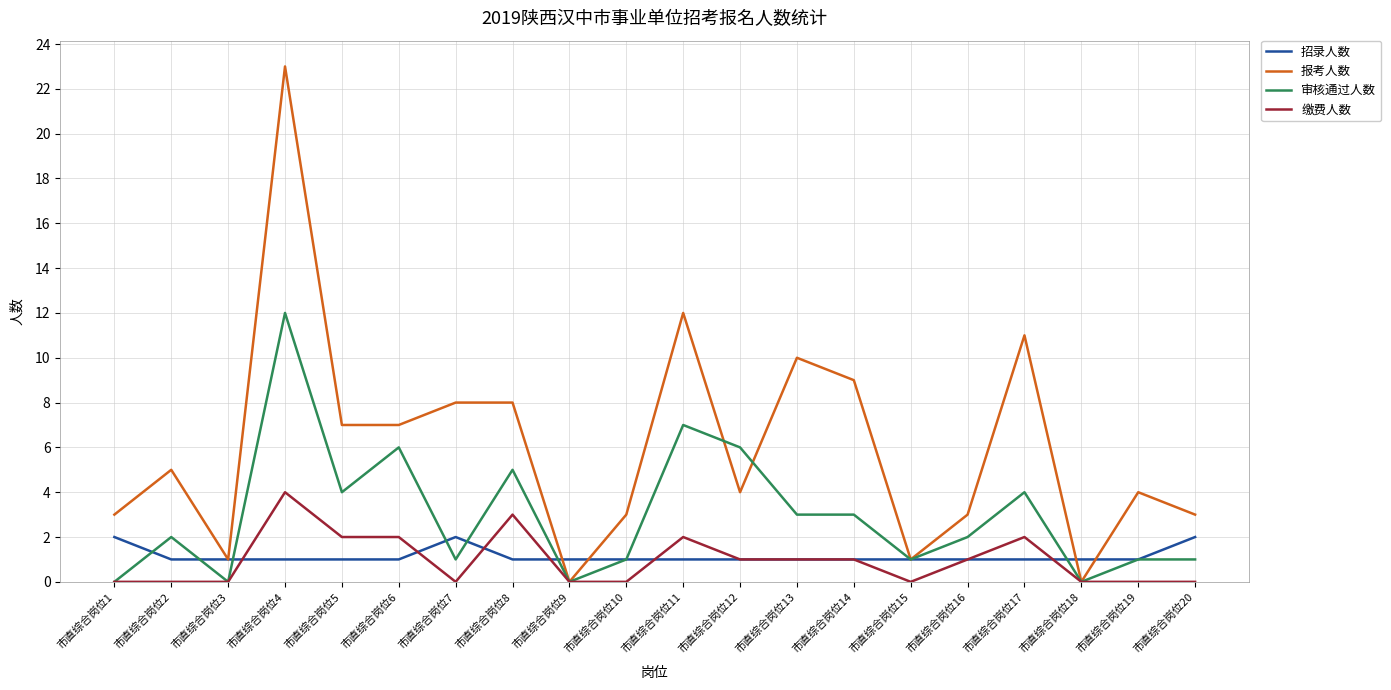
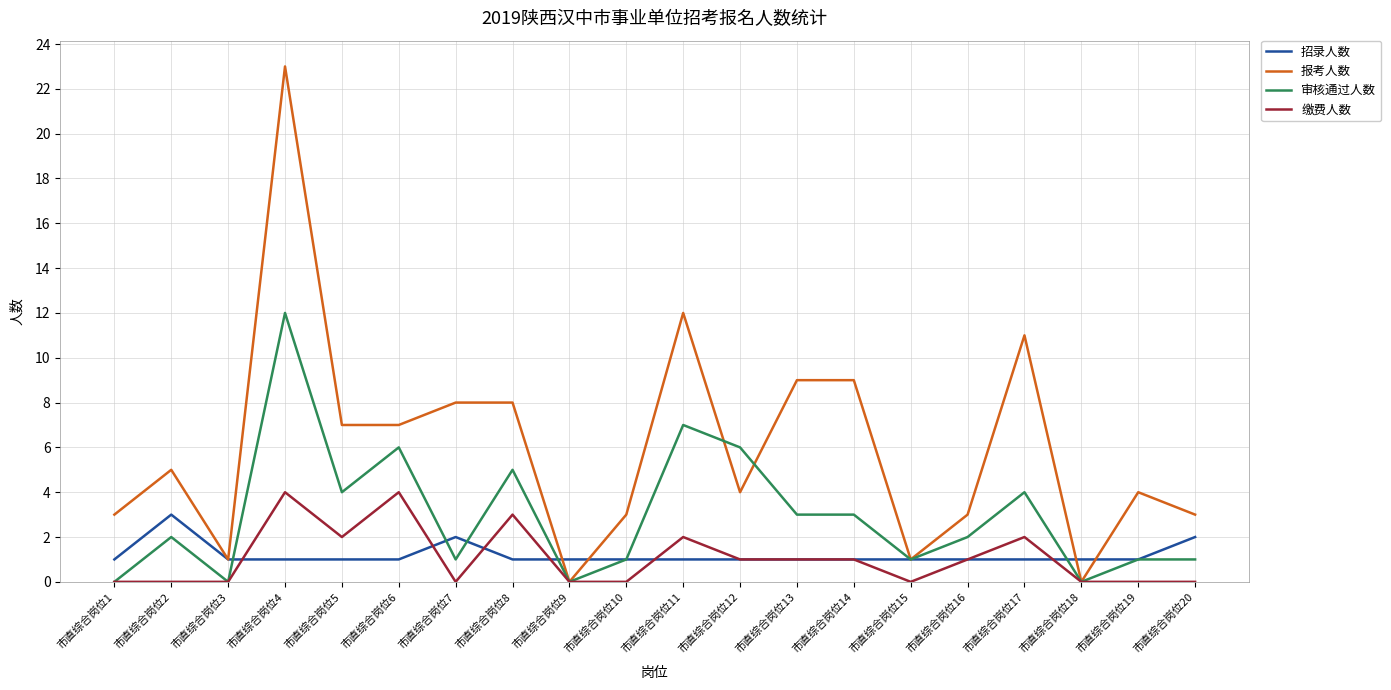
招录人数, 市直综合岗位1: 2 -> 1
招录人数, 市直综合岗位2: 1 -> 3
缴费人数, 市直综合岗位6: 2 -> 4
报考人数, 市直综合岗位13: 10 -> 9
